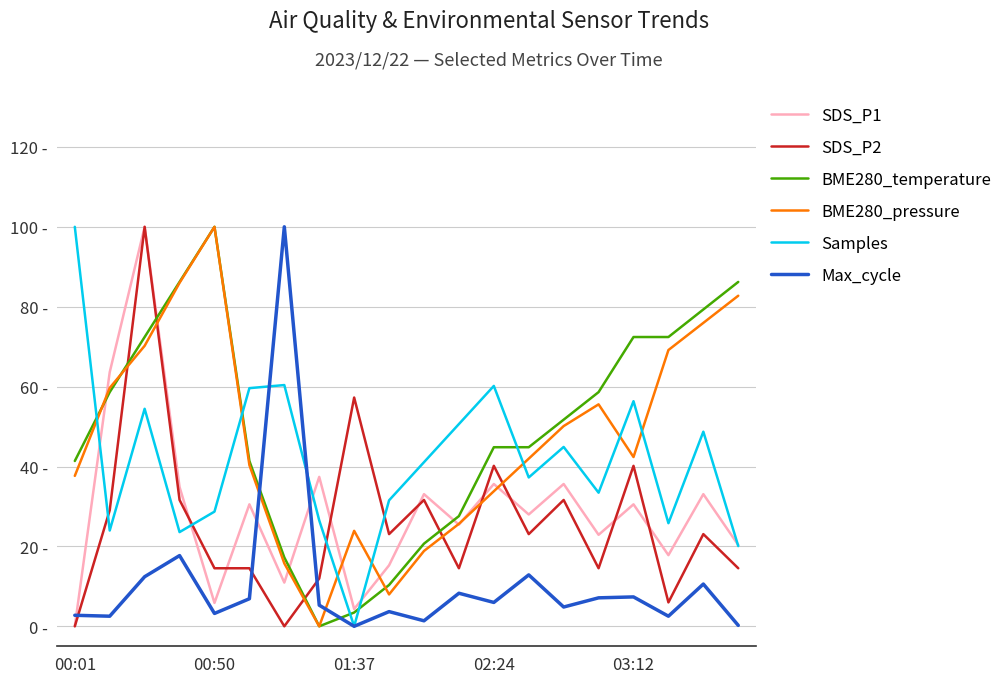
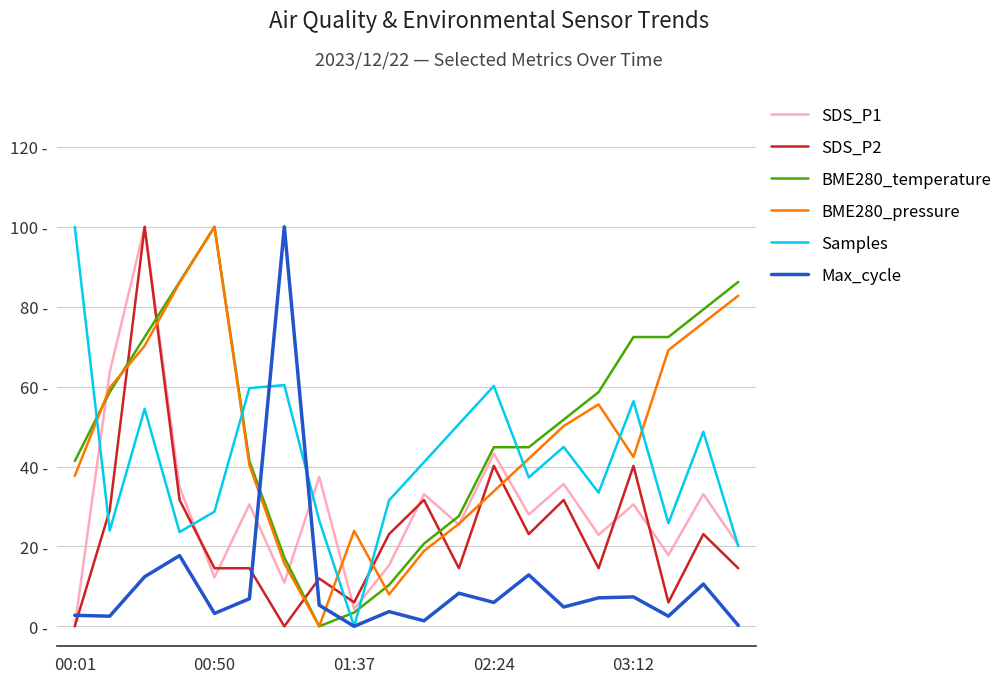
SDS_P1, 00:50: 6 - -> 12 -
SDS_P2, 01:37: 57 - -> 6 -
SDS_P1, 02:24: 36 - -> 43 -
